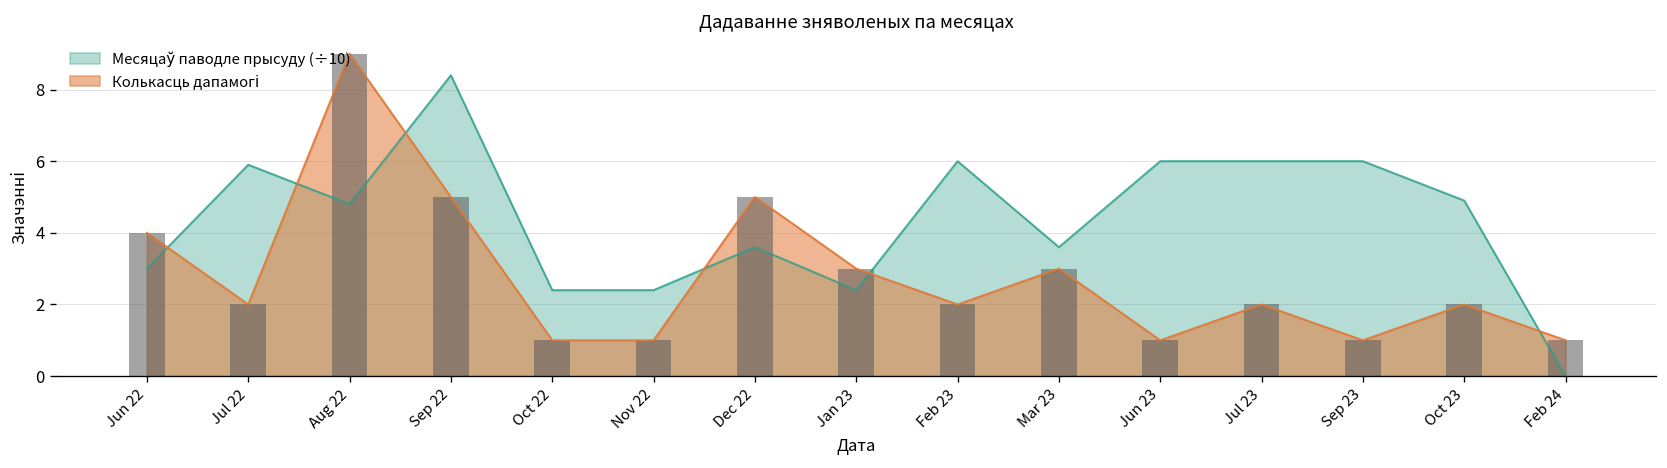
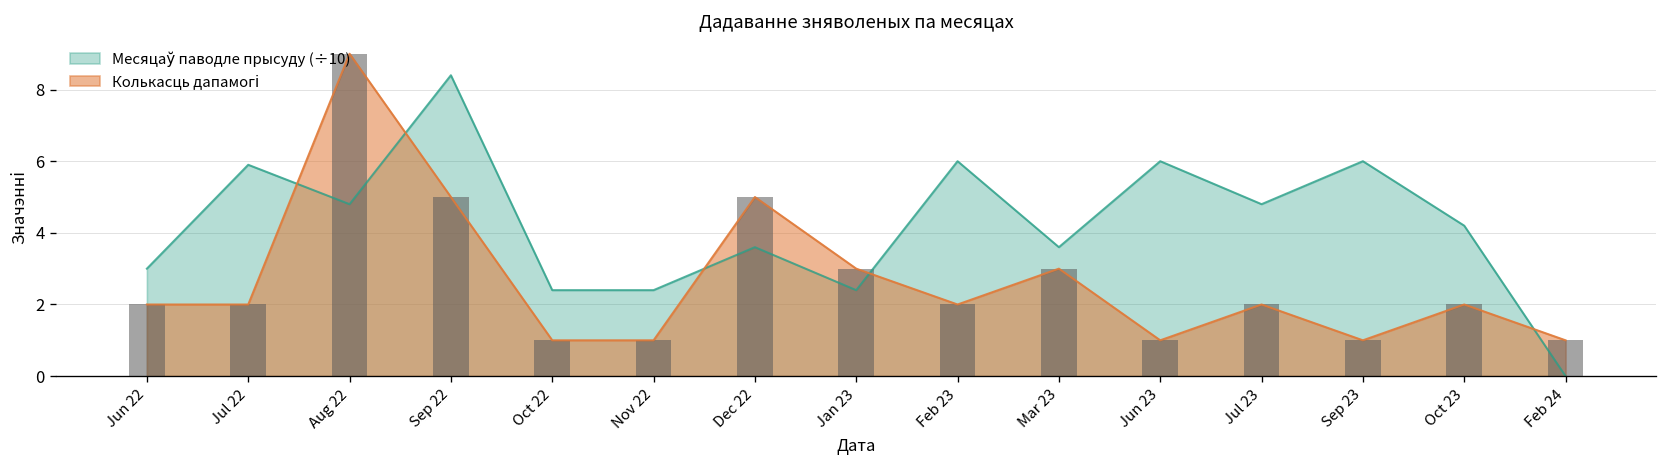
Колькасць дапамогі, Jun 22: 4 -> 2
Месяцаў паводле прысуду (÷10), Jul 23: 6.0 -> 4.8
Месяцаў паводле прысуду (÷10), Oct 23: 4.9 -> 4.2
